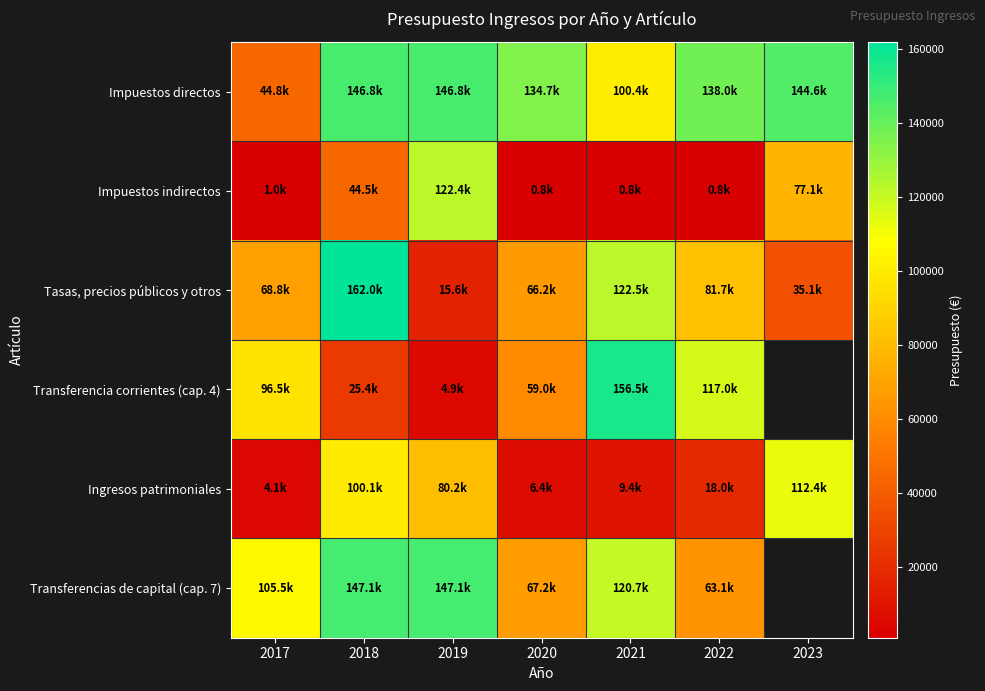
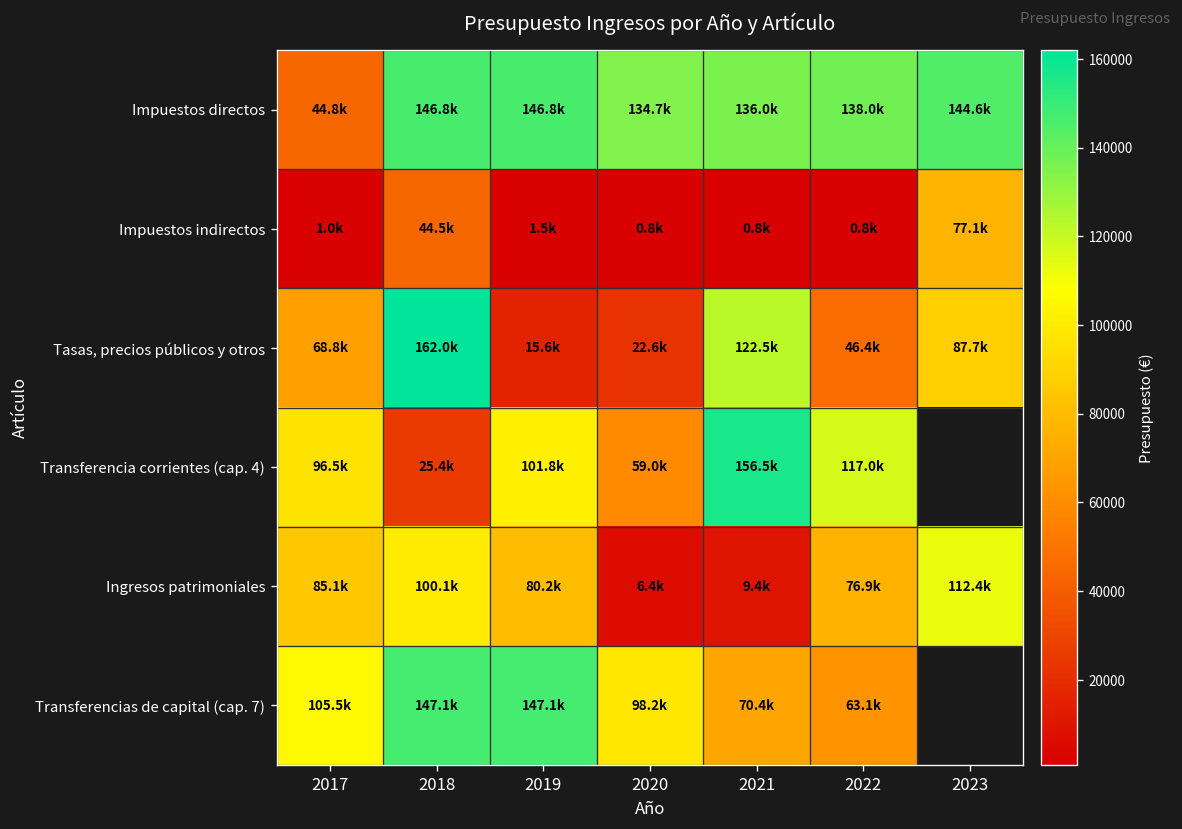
Impuestos directos, 2021: 100.4k -> 136.0k
Impuestos indirectos, 2019: 122.4k -> 1.5k
Tasas, precios públicos y otros, 2020: 66.2k -> 22.6k
Tasas, precios públicos y otros, 2022: 81.7k -> 46.4k
Tasas, precios públicos y otros, 2023: 35.1k -> 87.7k
Transferencia corrientes (cap. 4), 2019: 4.9k -> 101.8k
Ingresos patrimoniales, 2017: 4.1k -> 85.1k
Ingresos patrimoniales, 2022: 18.0k -> 76.9k
Transferencias de capital (cap. 7), 2020: 67.2k -> 98.2k
Transferencias de capital (cap. 7), 2021: 120.7k -> 70.4k
